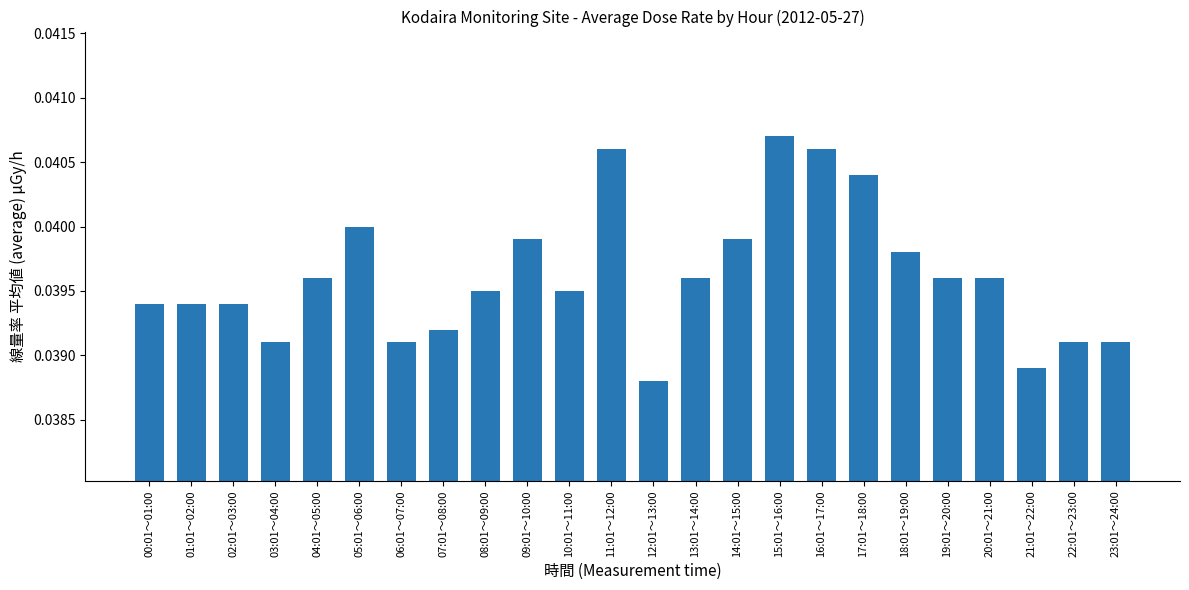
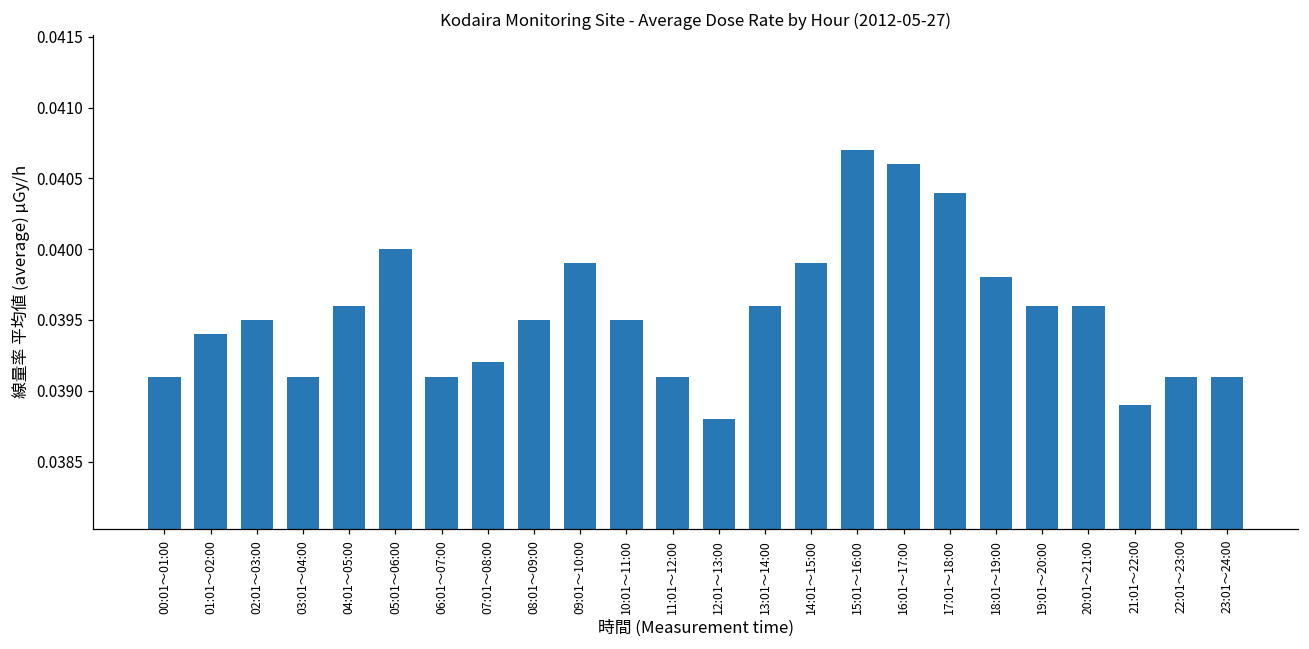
00:01～01:00: 0.0394 -> 0.0391
02:01～03:00: 0.0394 -> 0.0395
11:01～12:00: 0.0406 -> 0.0391
